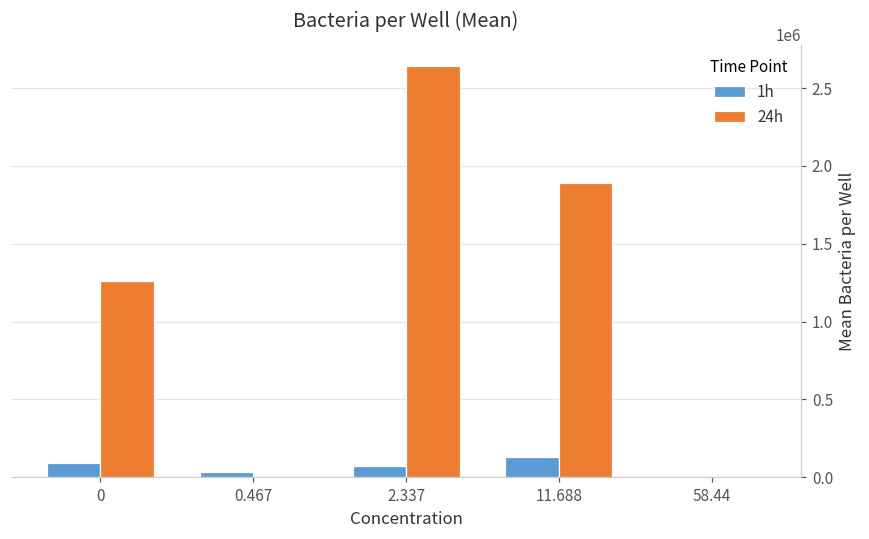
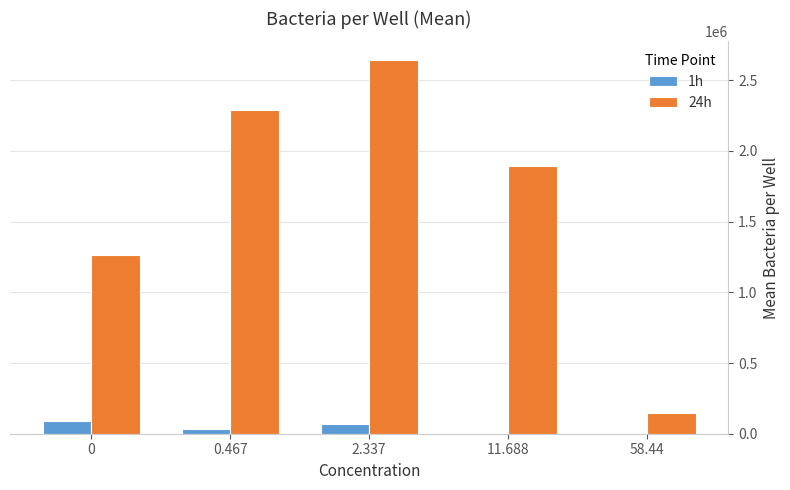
24h, 0.467: 0 -> 2290000
1h, 11.688: 130000 -> 0
24h, 58.44: 0 -> 140000
